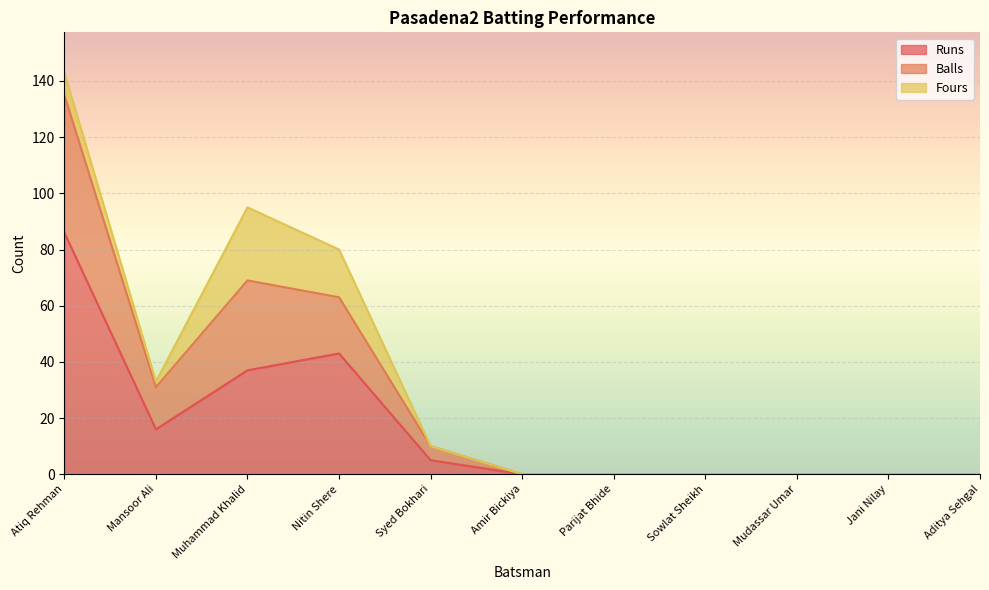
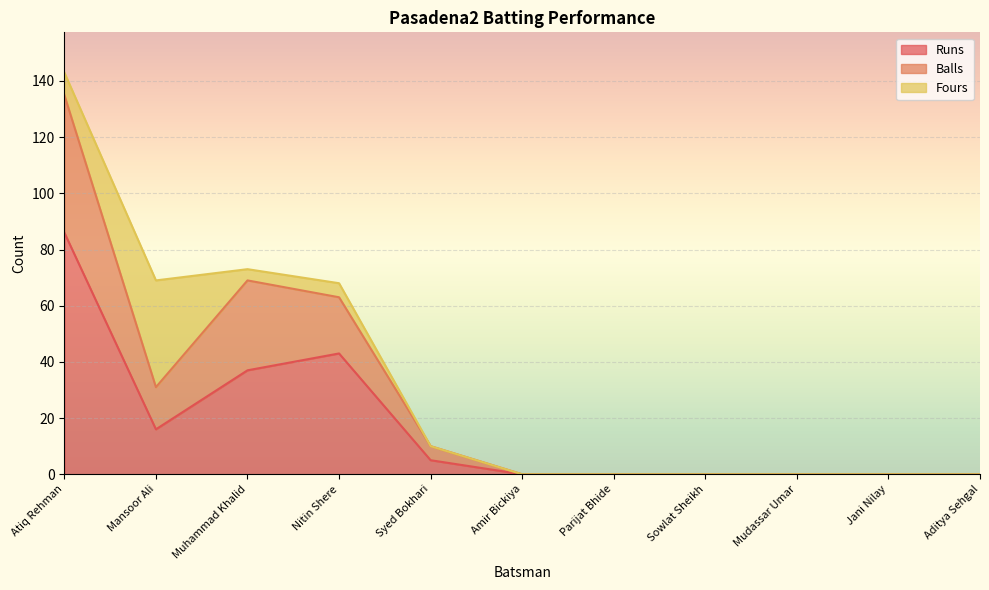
Fours, Mansoor Ali: 2 -> 38
Fours, Muhammad Khalid: 26 -> 4
Fours, Nitin Shere: 17 -> 5
